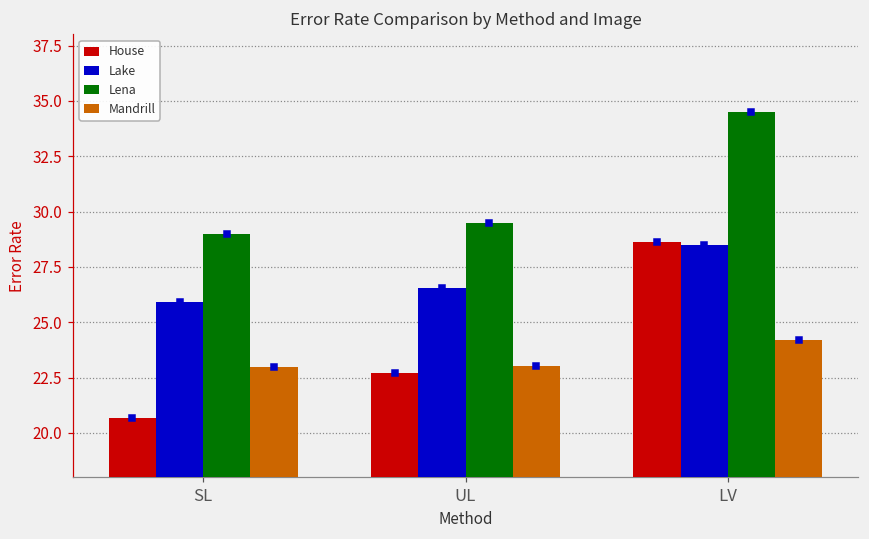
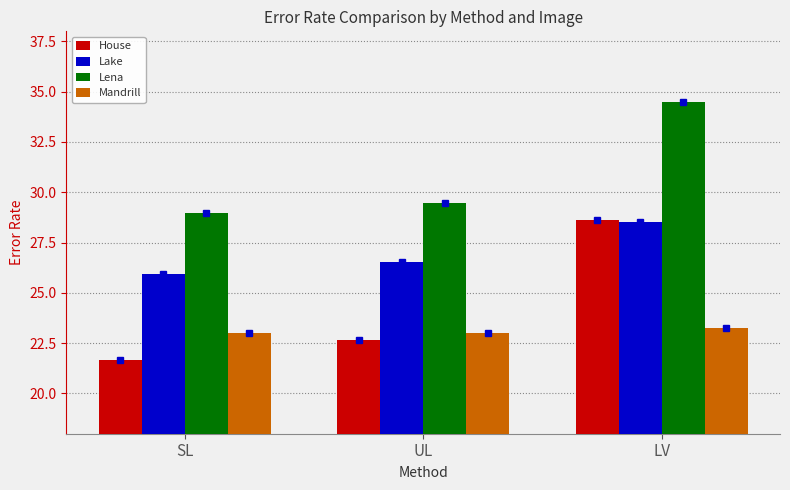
House, SL: 20.7 -> 21.7
Mandrill, LV: 24.2 -> 23.2
